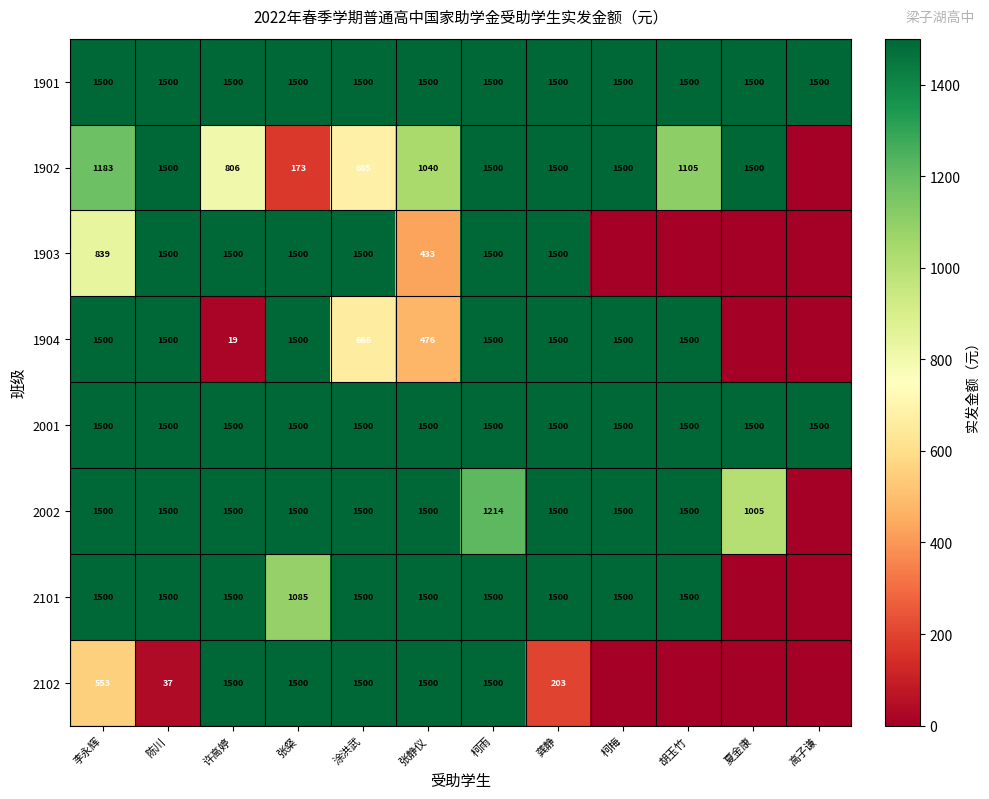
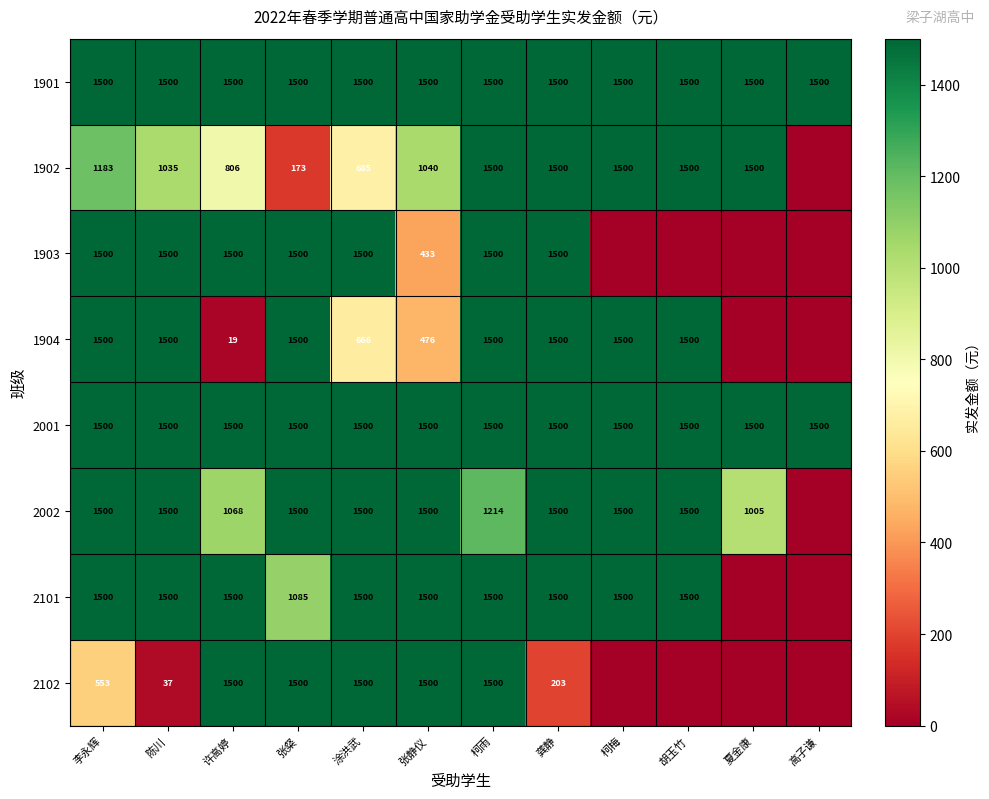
1902, 陈川: 1500 -> 1035
1902, 胡玉竹: 1105 -> 1500
1903, 李永辉: 839 -> 1500
2002, 许高婷: 1500 -> 1068
